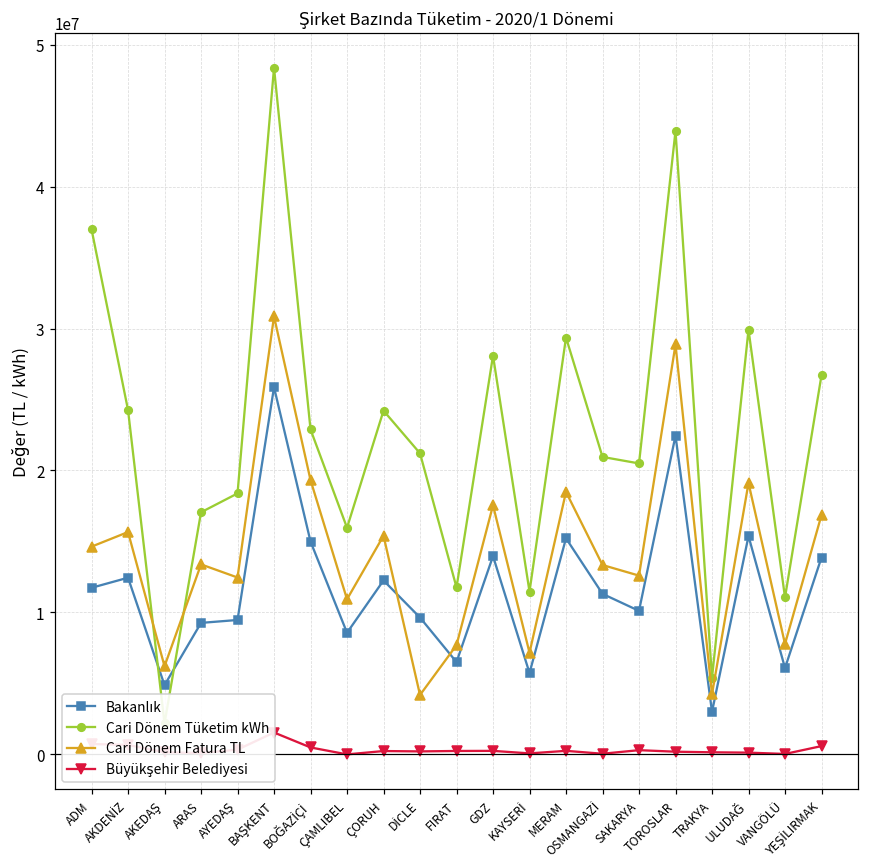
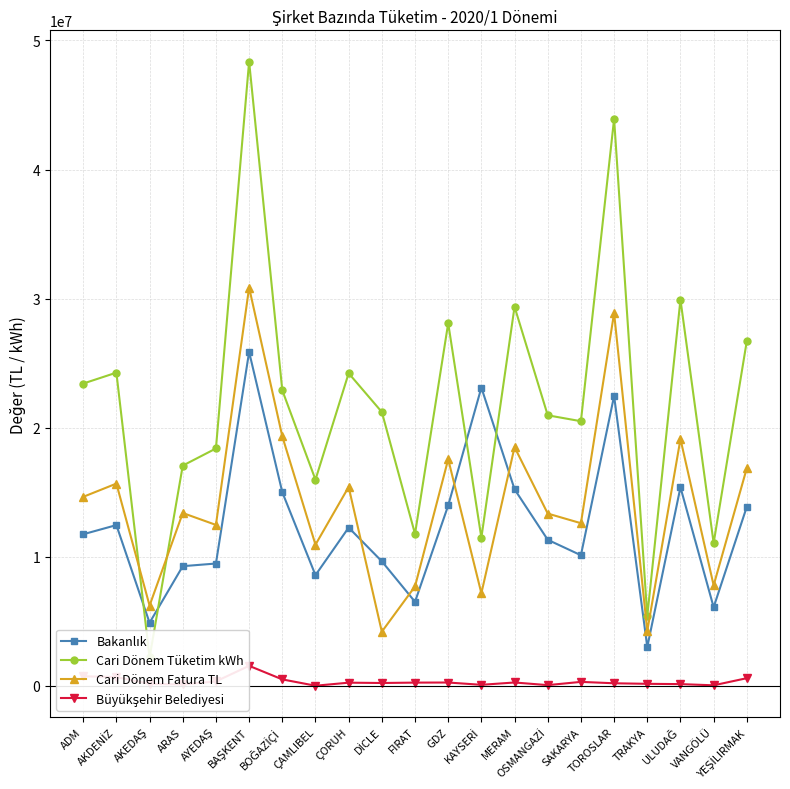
Cari Dönem Tüketim kWh, ADM: 37000000 -> 23400000
Bakanlık, KAYSERİ: 5700000 -> 23100000
